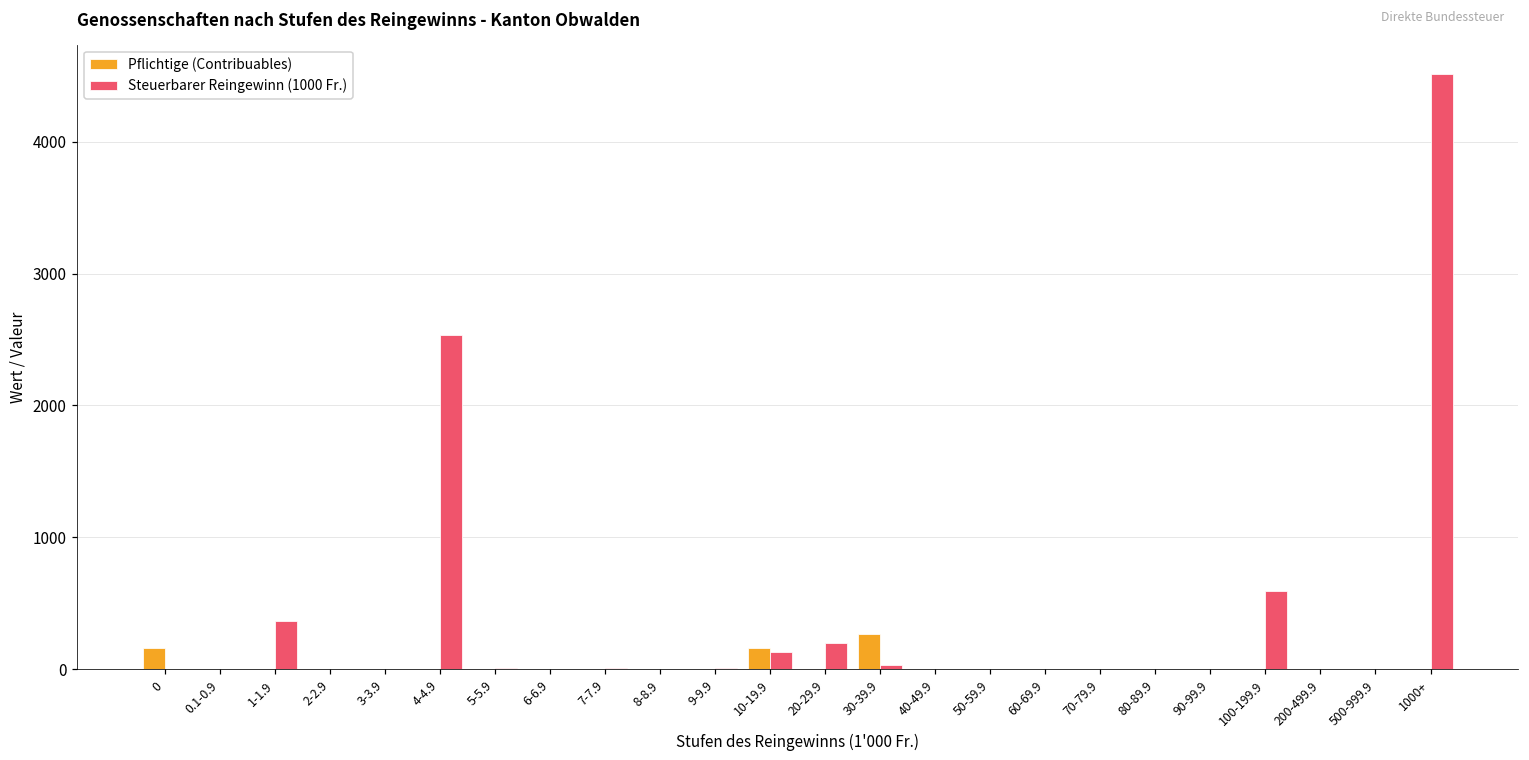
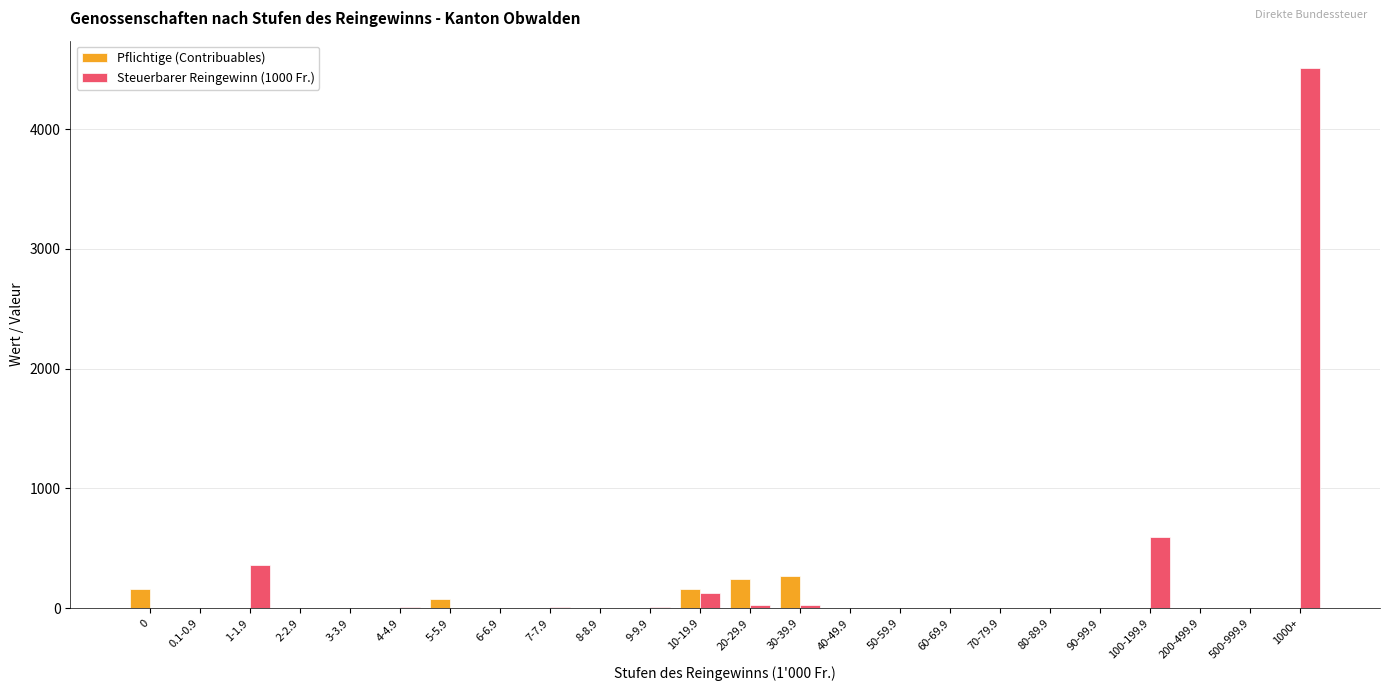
Steuerbarer Reingewinn (1000 Fr.), 4-4.9: 2530 -> 10
Pflichtige (Contribuables), 5-5.9: 0 -> 80
Pflichtige (Contribuables), 20-29.9: 0 -> 240
Steuerbarer Reingewinn (1000 Fr.), 20-29.9: 200 -> 30
